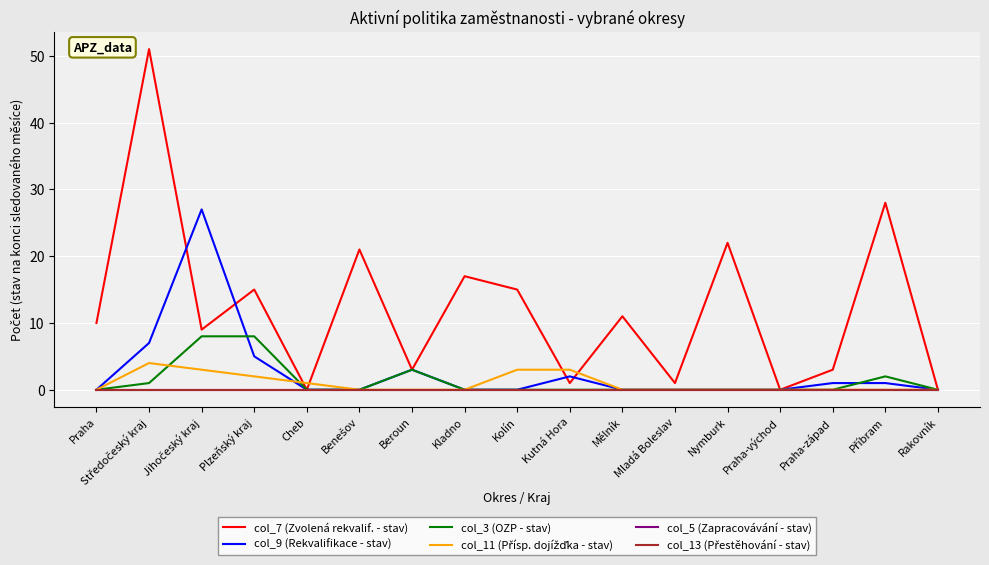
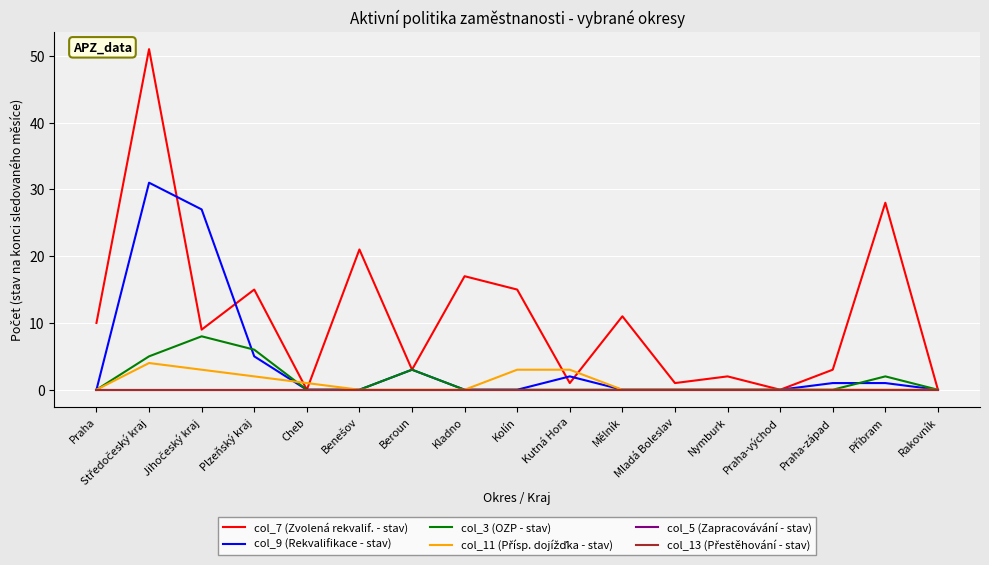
col_9 (Rekvalifikace - stav), Středočeský kraj: 7 -> 31
col_3 (OZP - stav), Středočeský kraj: 1 -> 5
col_3 (OZP - stav), Plzeňský kraj: 8 -> 6
col_7 (Zvolená rekvalif. - stav), Nymburk: 22 -> 2
